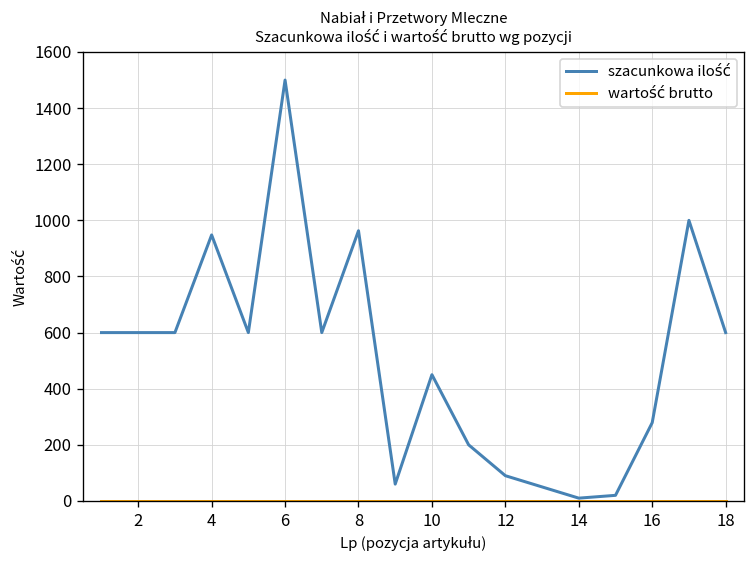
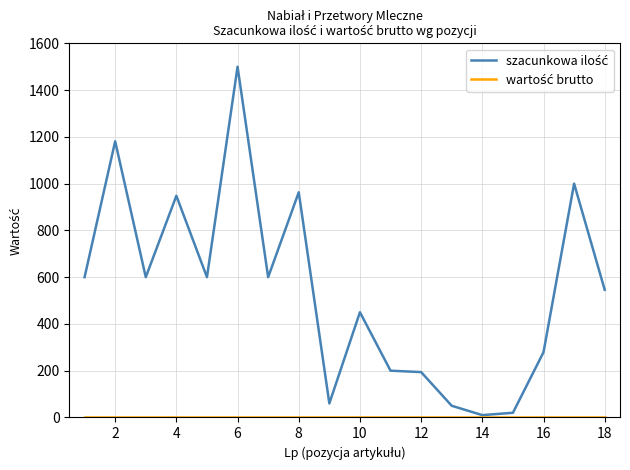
szacunkowa ilość, 2: 600 -> 1180
szacunkowa ilość, 12: 90 -> 190
szacunkowa ilość, 18: 600 -> 550
